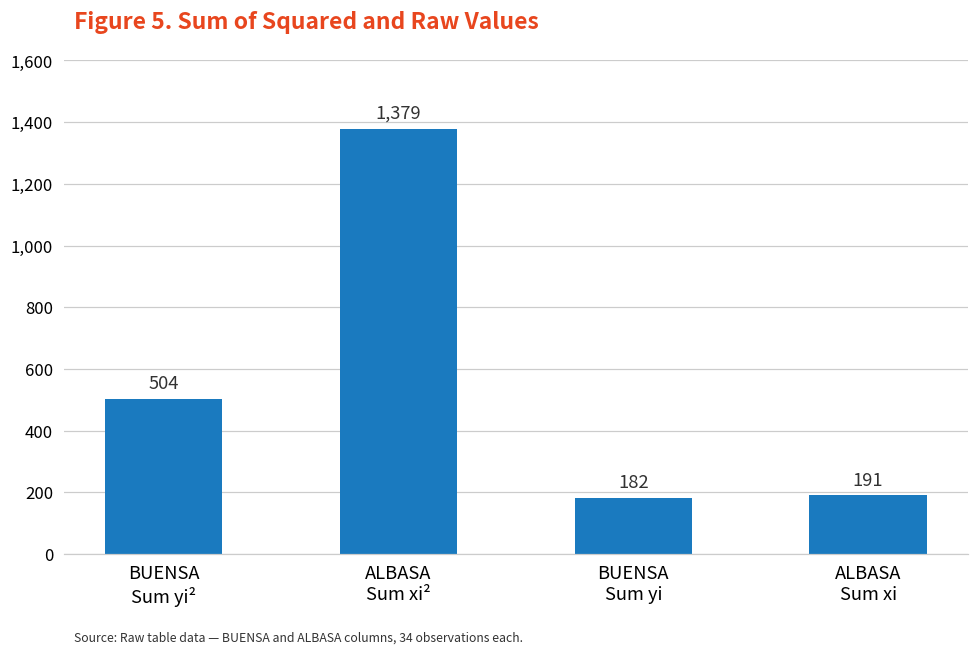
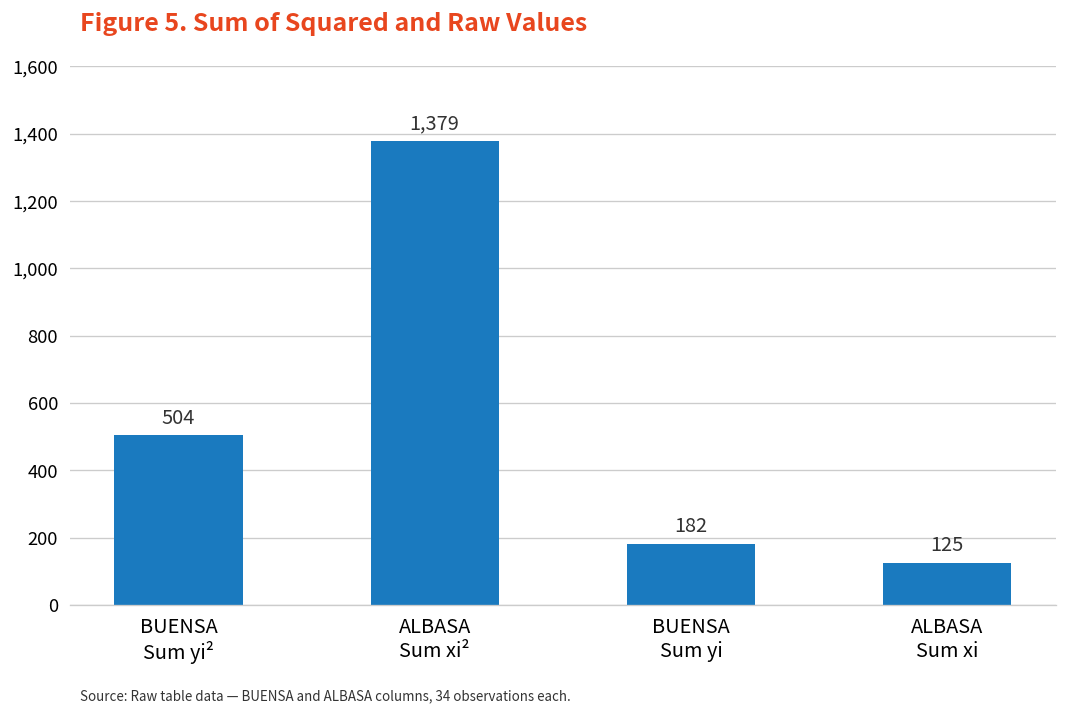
ALBASA Sum xi: 191 -> 125
